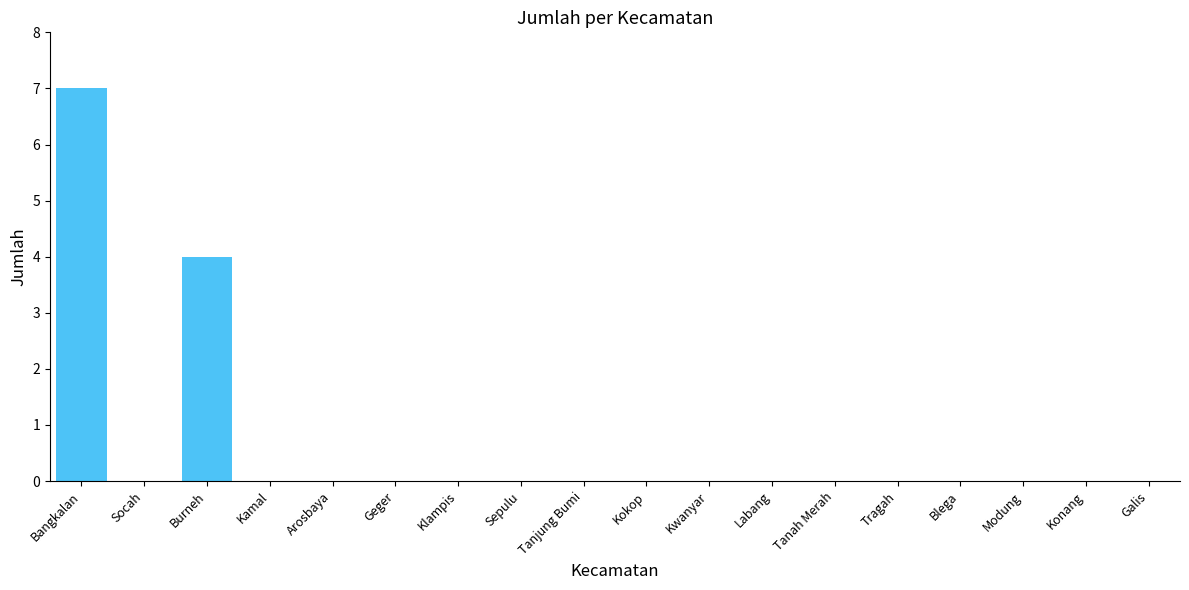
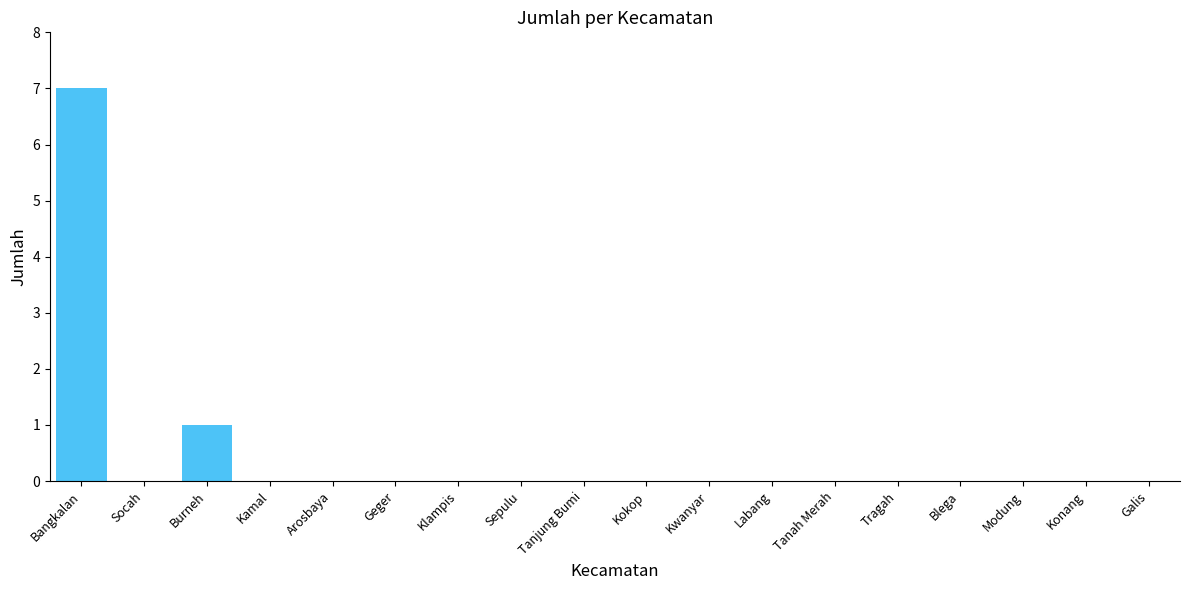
Burneh: 4 -> 1
